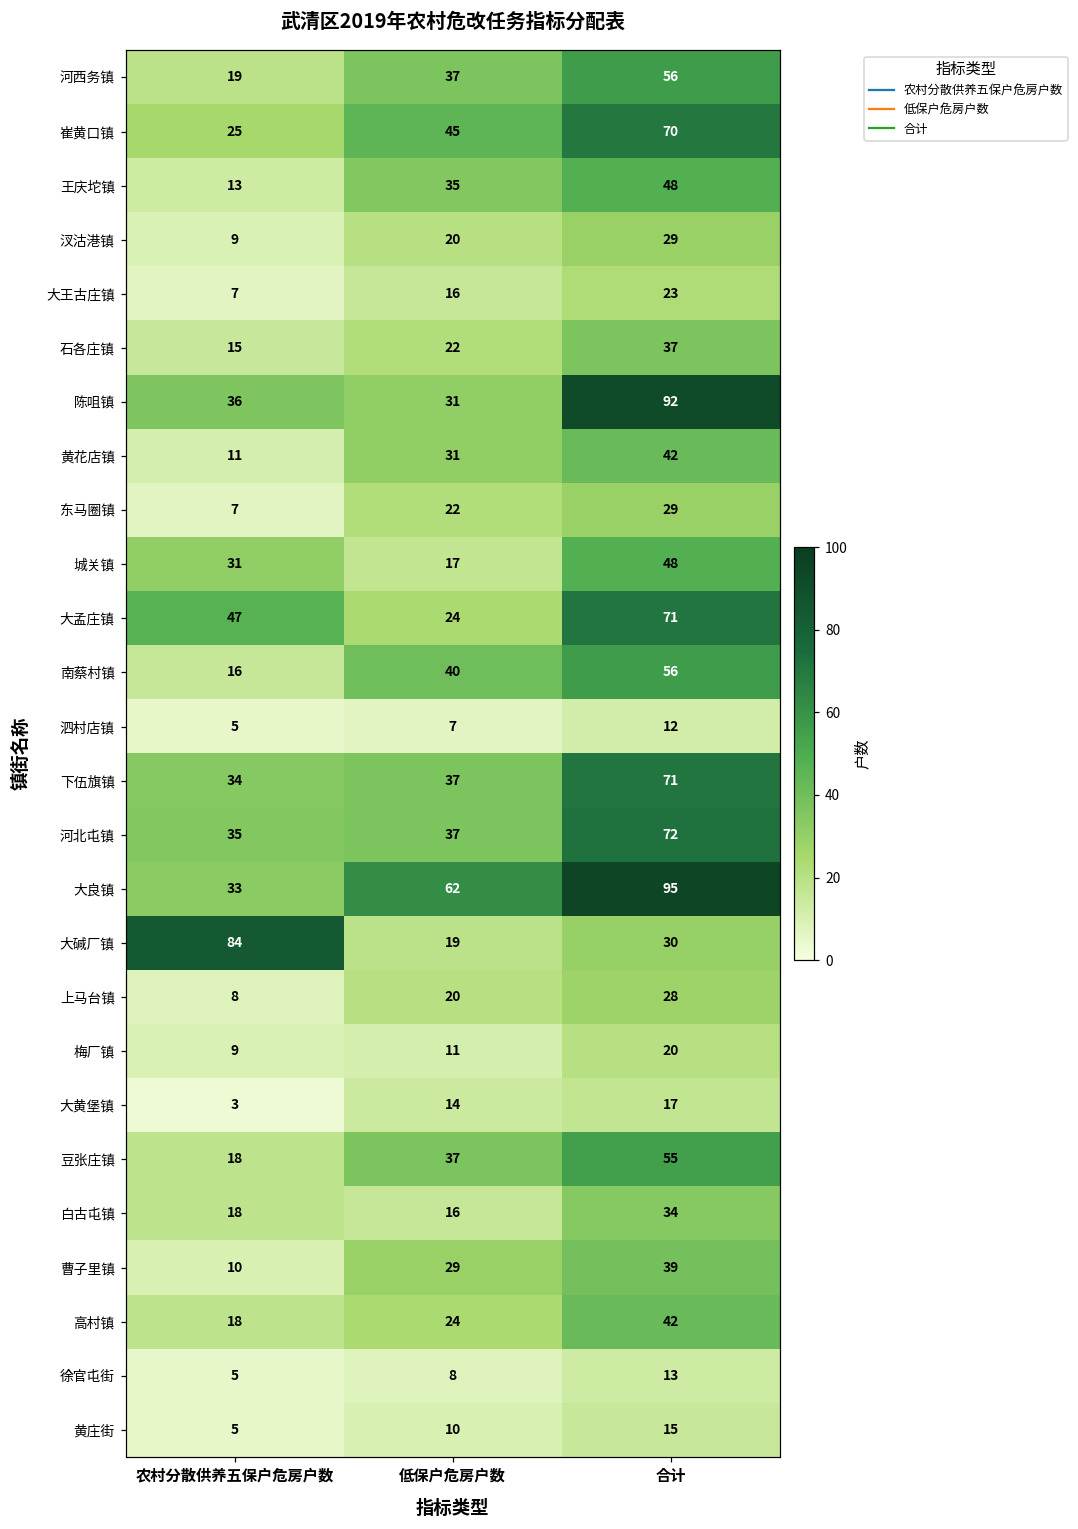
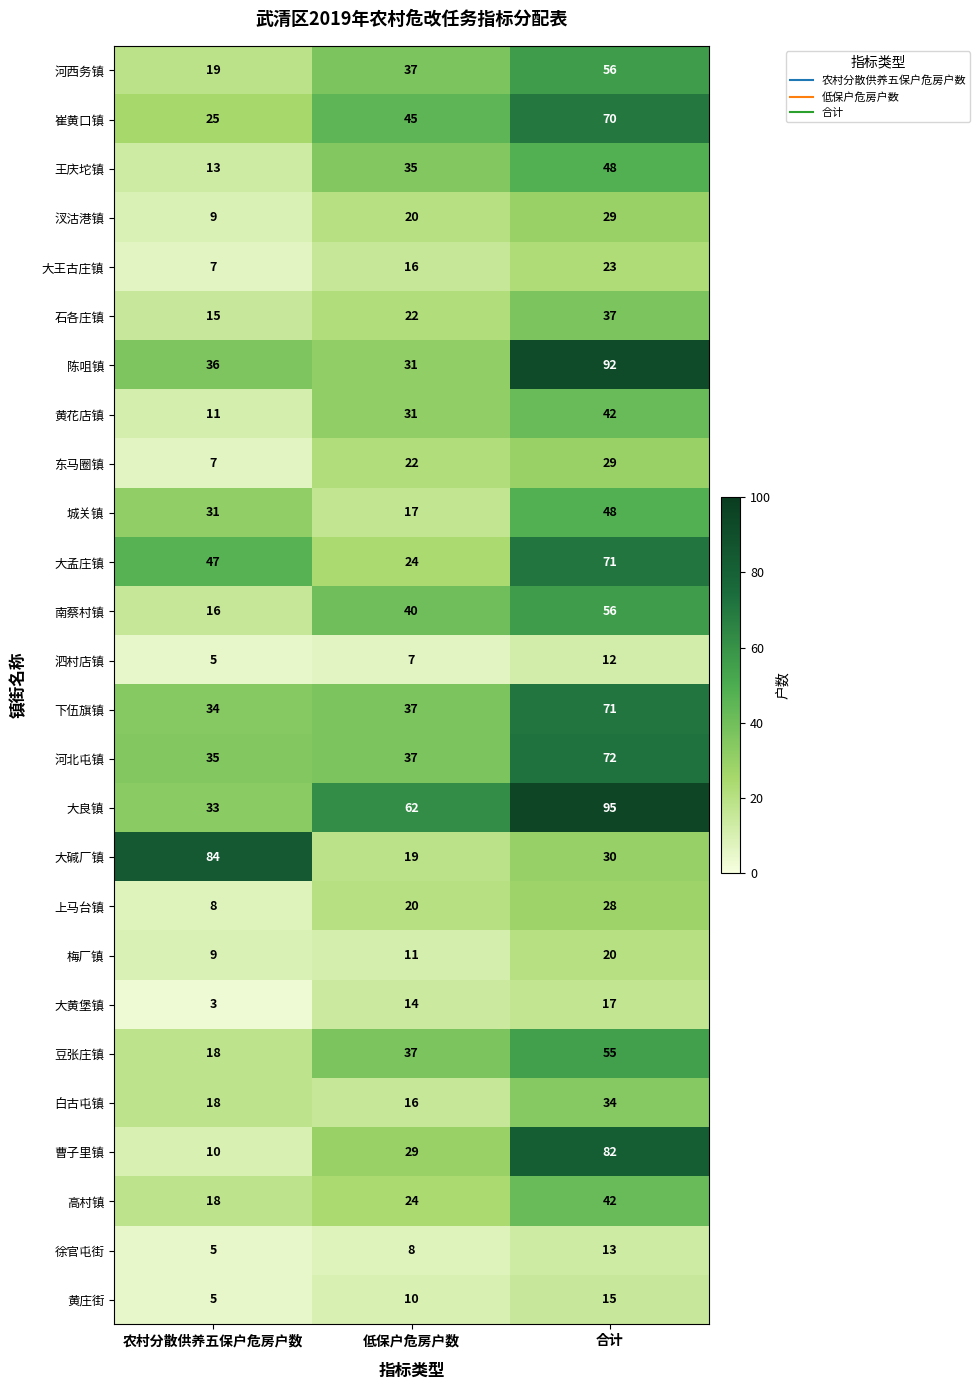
曹子里镇, 合计: 39 -> 82
